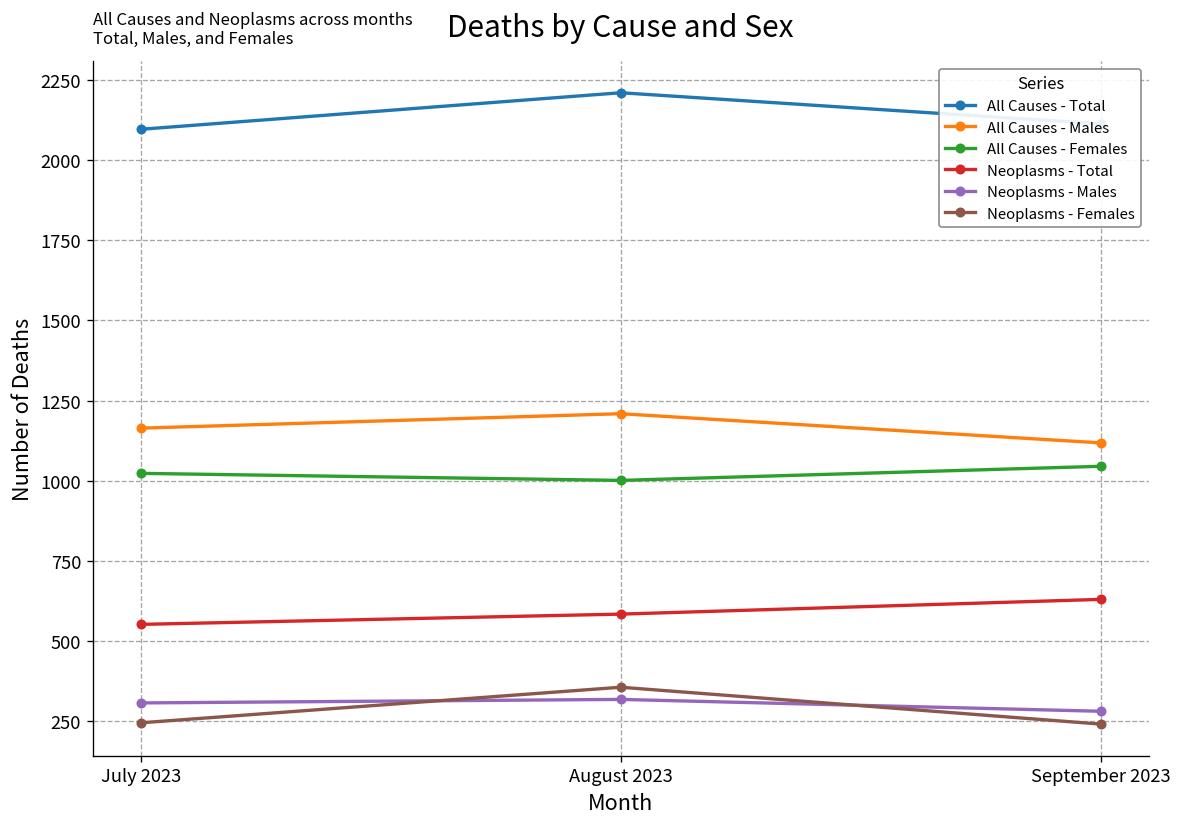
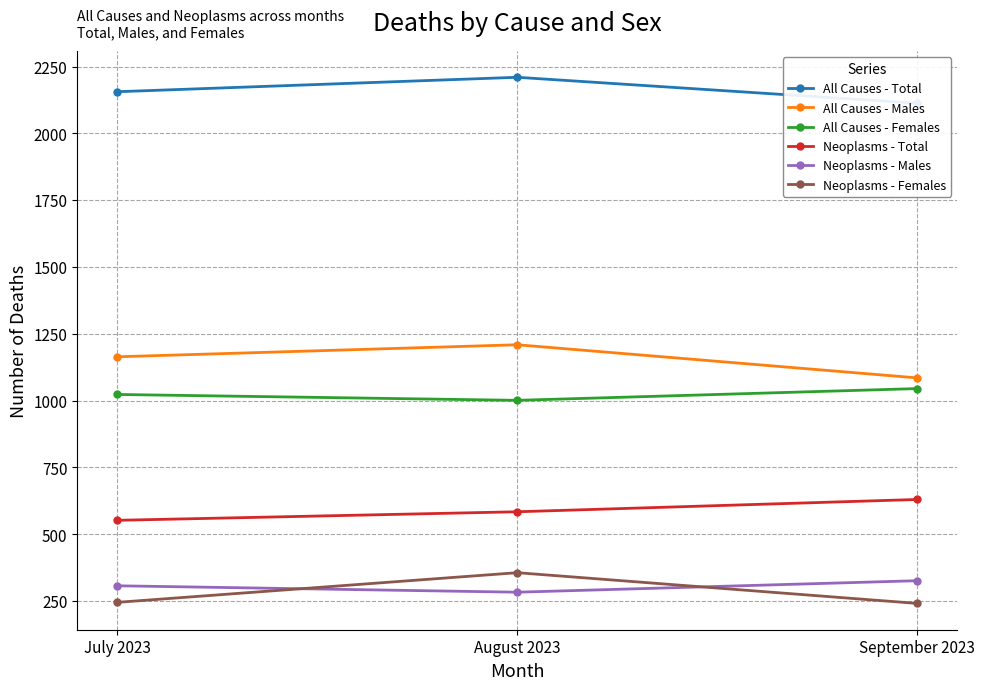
All Causes - Total, July 2023: 2100 -> 2160
Neoplasms - Males, August 2023: 320 -> 280
All Causes - Males, September 2023: 1120 -> 1090
Neoplasms - Males, September 2023: 280 -> 330
